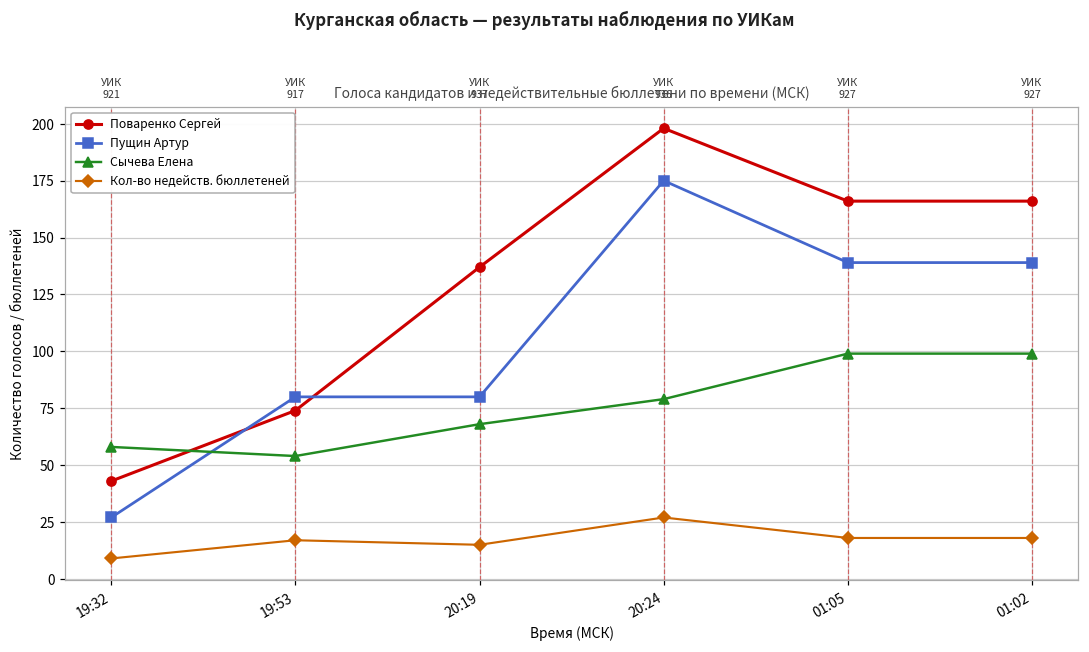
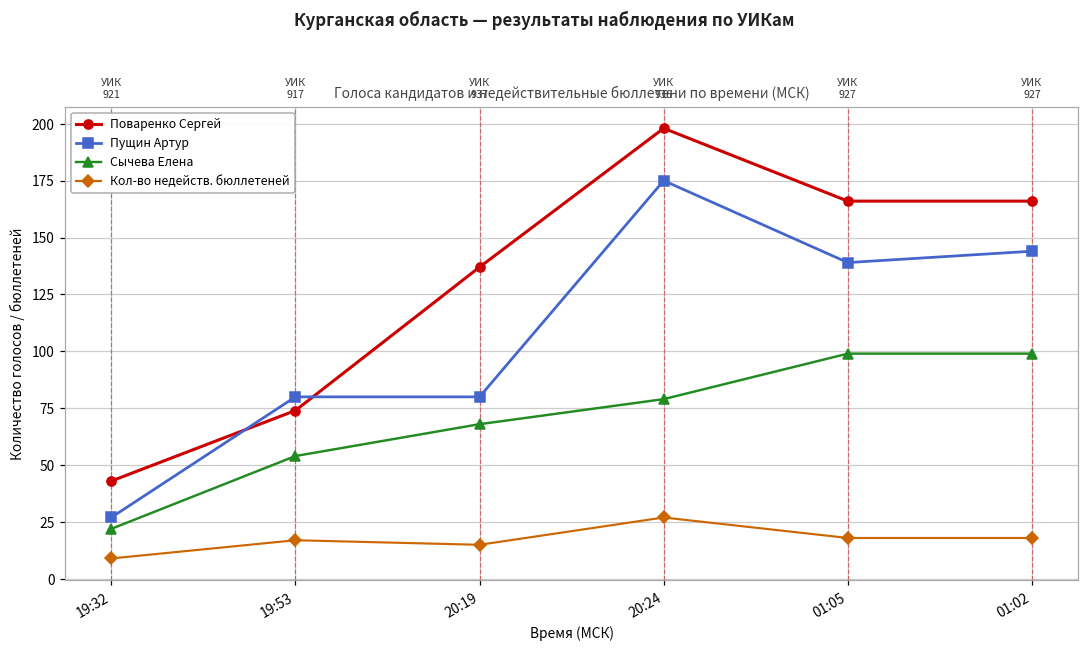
Сычева Елена, 19:32: 58 -> 22
Пущин Артур, 01:02: 139 -> 144
